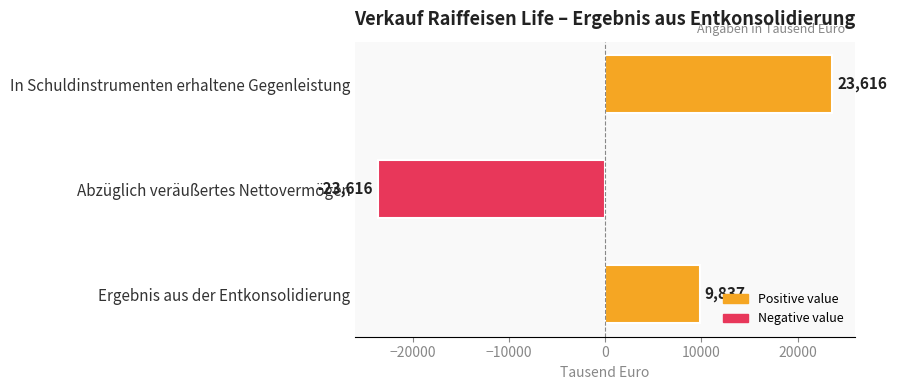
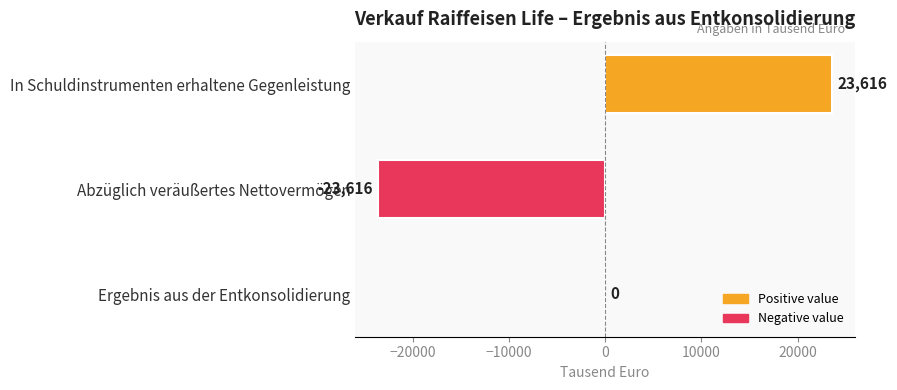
Ergebnis aus der Entkonsolidierung: 9,837 -> 0
